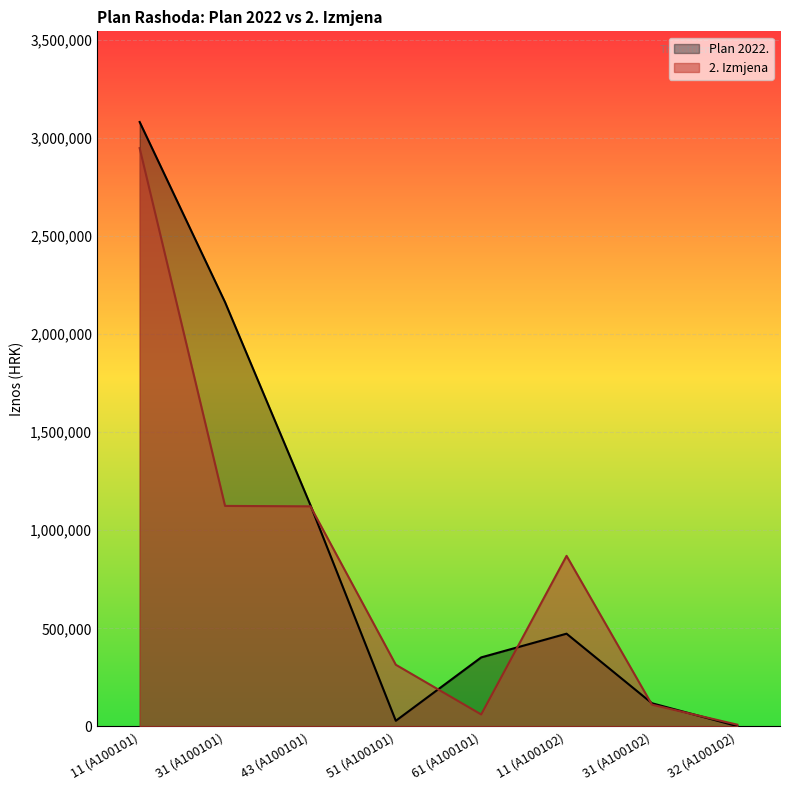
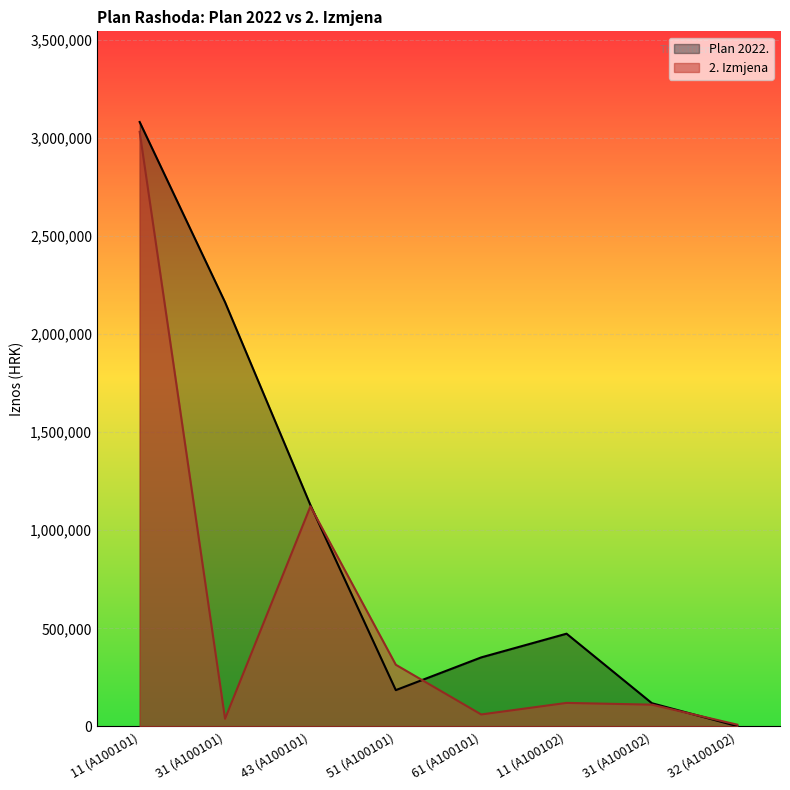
2. Izmjena, 11 (A100101): 2,950,000 -> 3,030,000
2. Izmjena, 31 (A100101): 1,120,000 -> 40,000
Plan 2022., 51 (A100101): 30,000 -> 190,000
2. Izmjena, 11 (A100102): 870,000 -> 120,000
